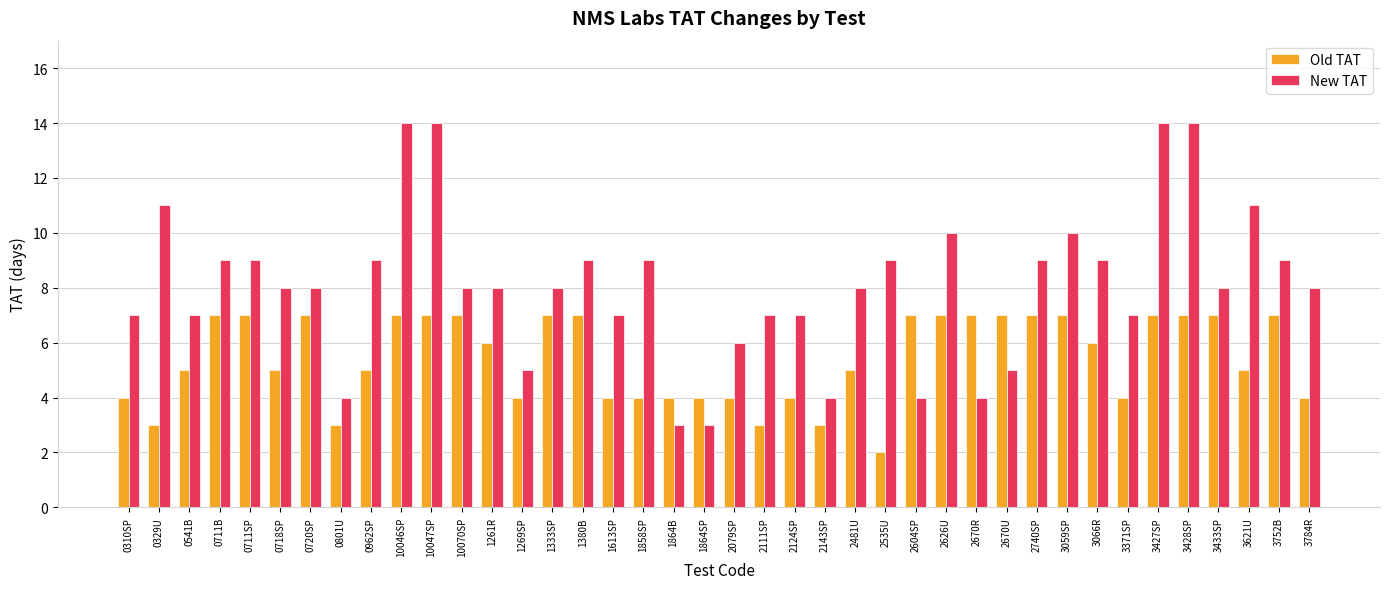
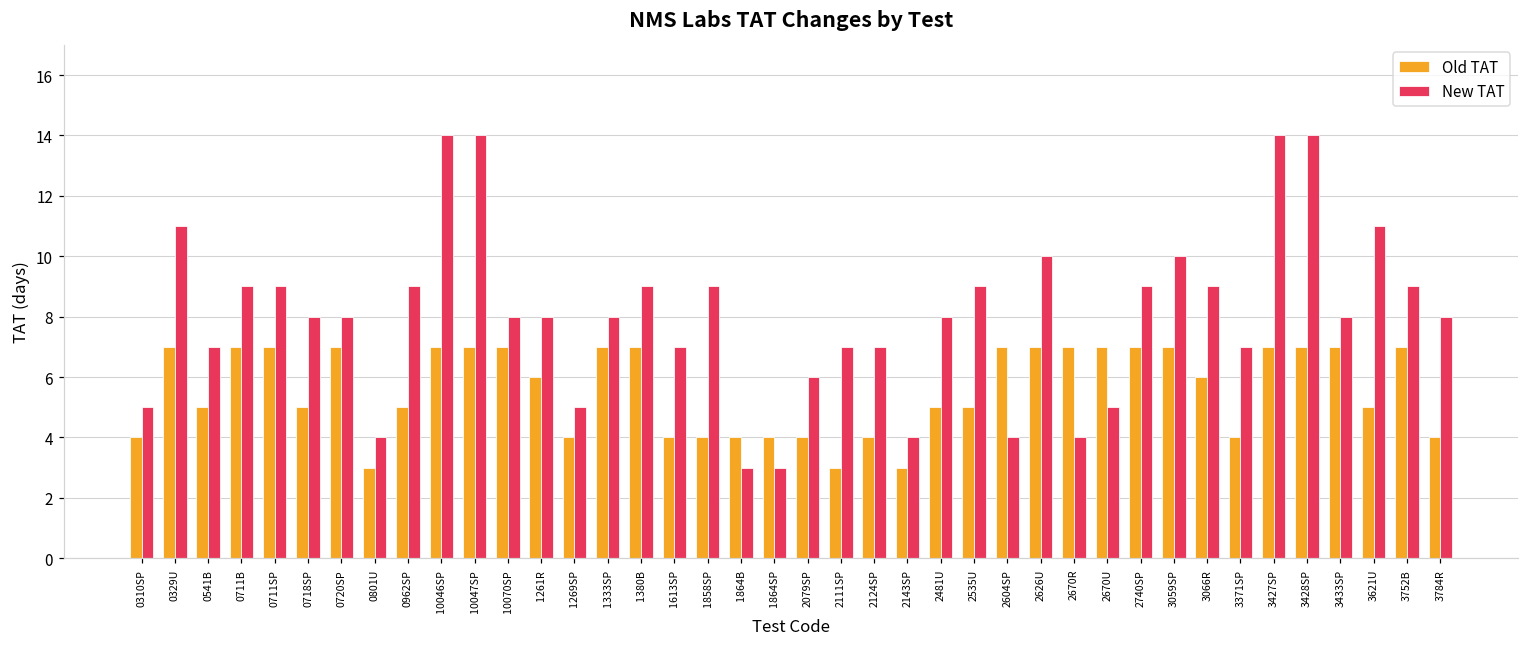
New TAT, 0310SP: 7 -> 5
Old TAT, 0329U: 3 -> 7
Old TAT, 2535U: 2 -> 5
